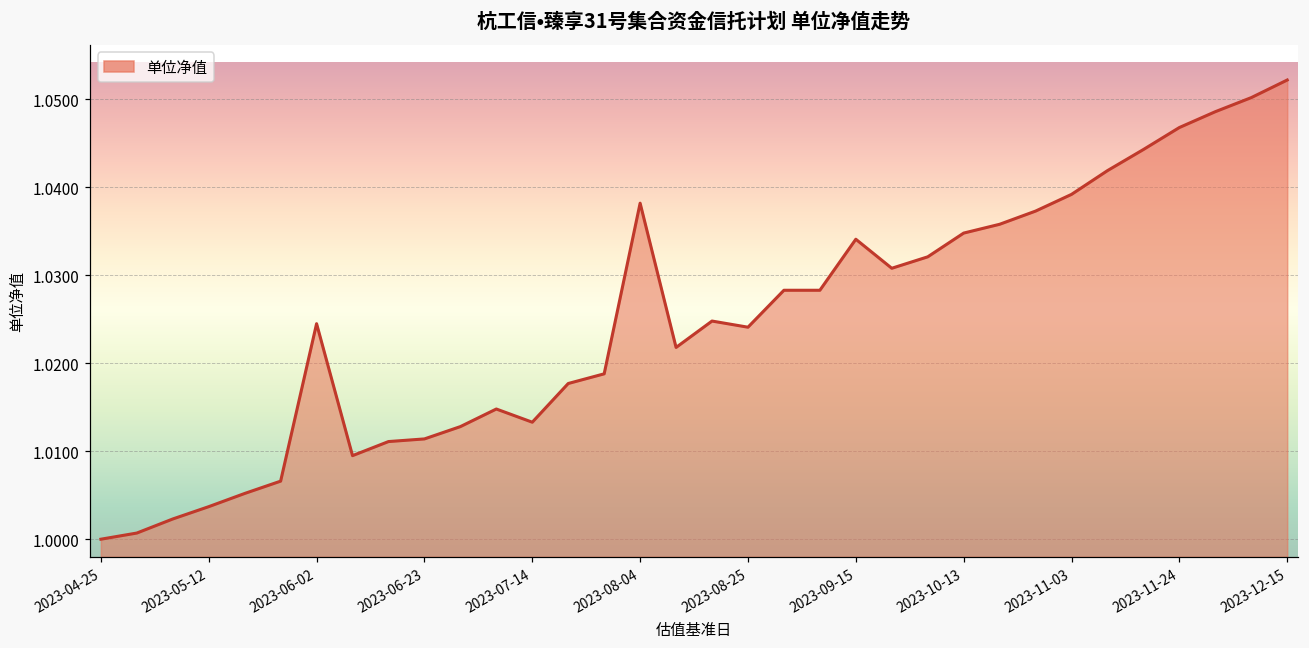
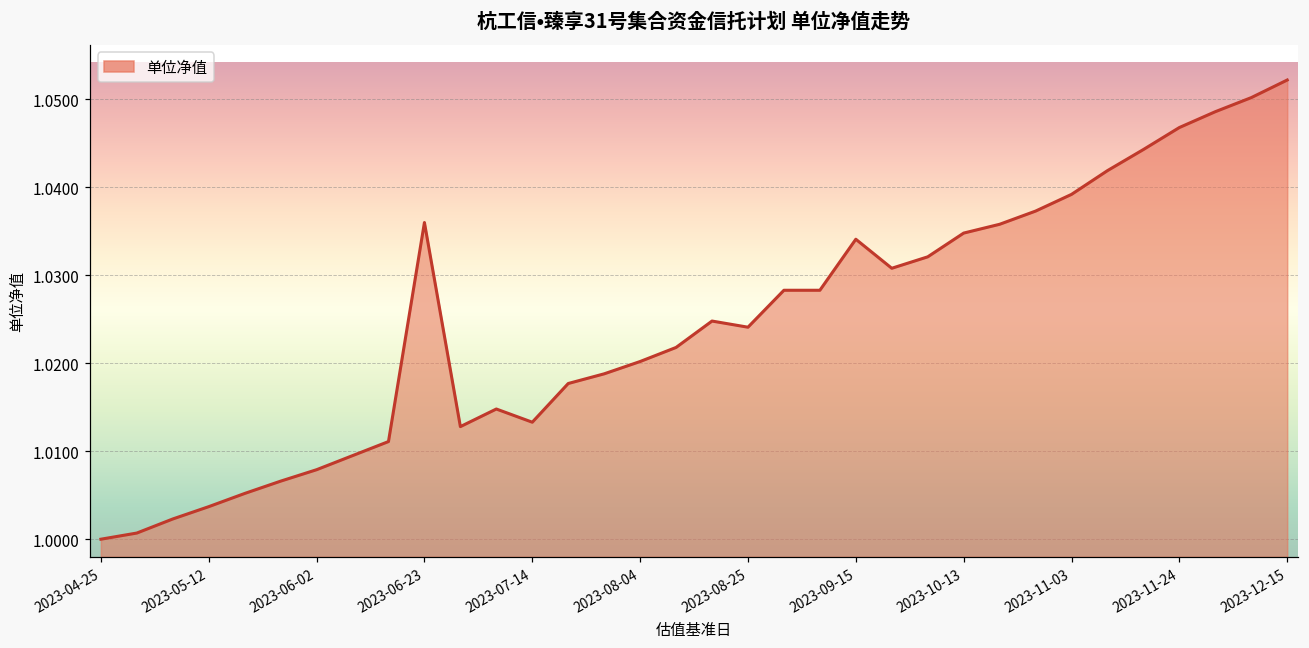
2023-06-02: 1.025 -> 1.008
2023-06-23: 1.011 -> 1.036
2023-08-04: 1.038 -> 1.020
